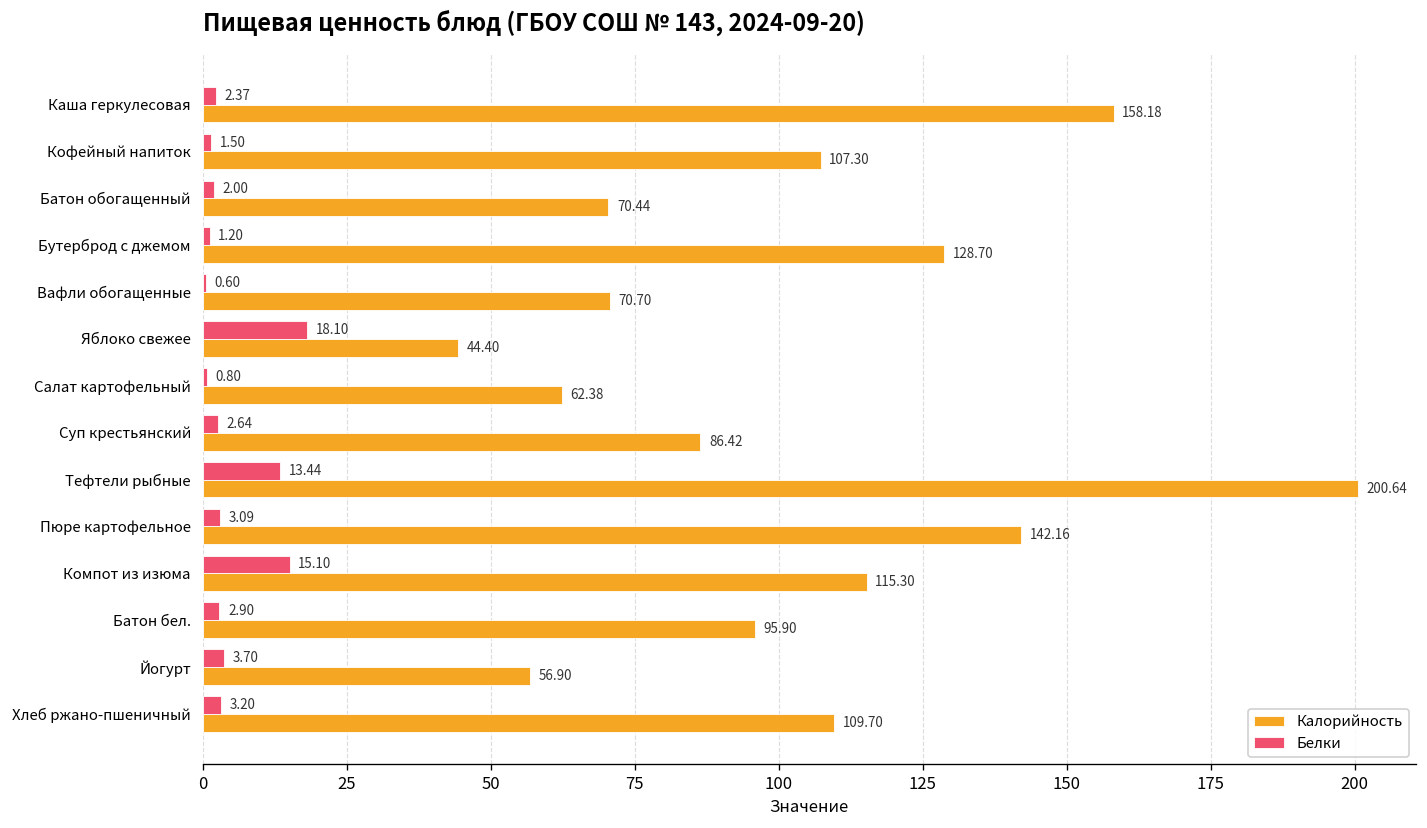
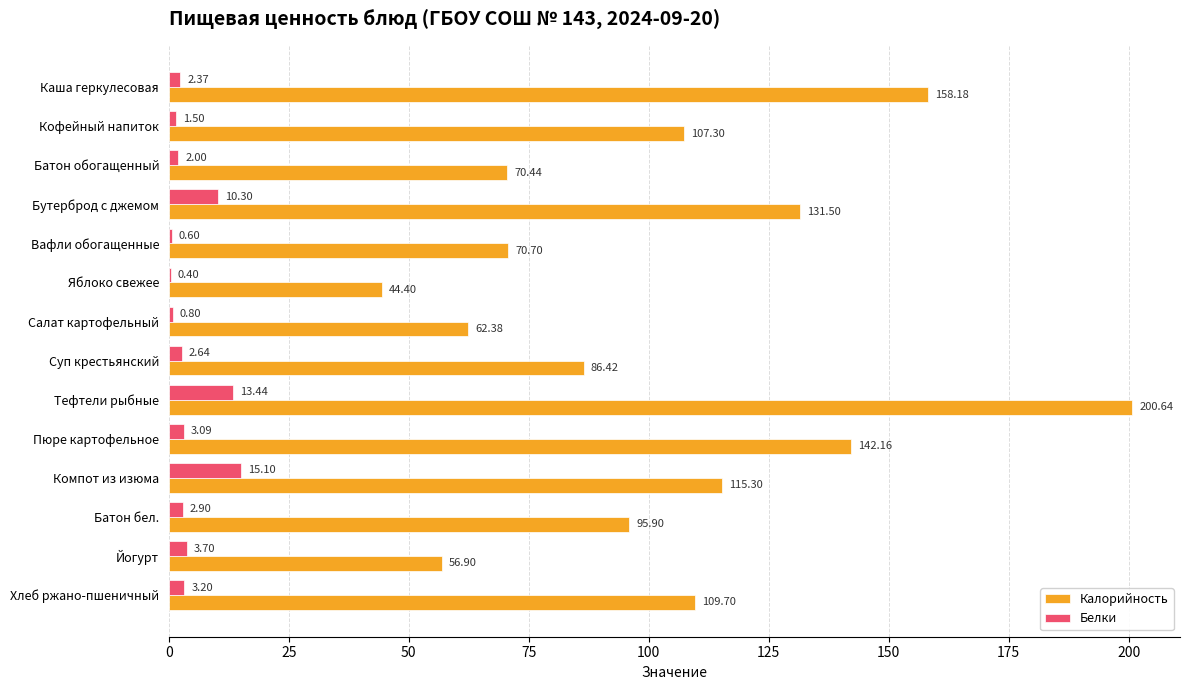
Белки, Бутерброд с джемом: 1.20 -> 10.30
Калорийность, Бутерброд с джемом: 128.70 -> 131.50
Белки, Яблоко свежее: 18.10 -> 0.40
